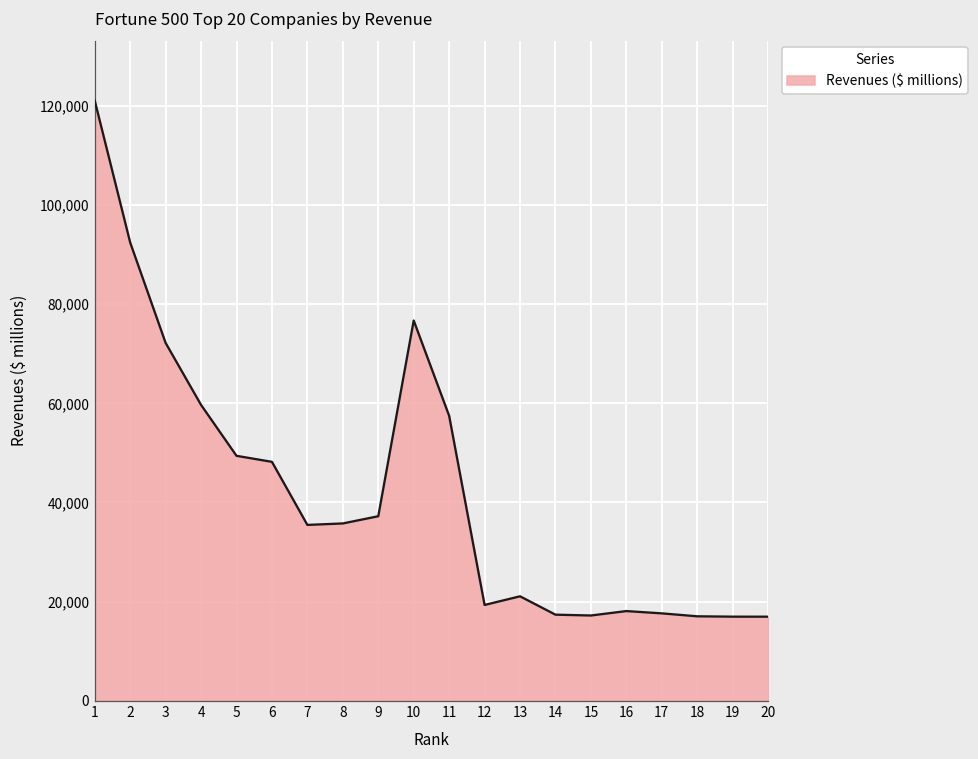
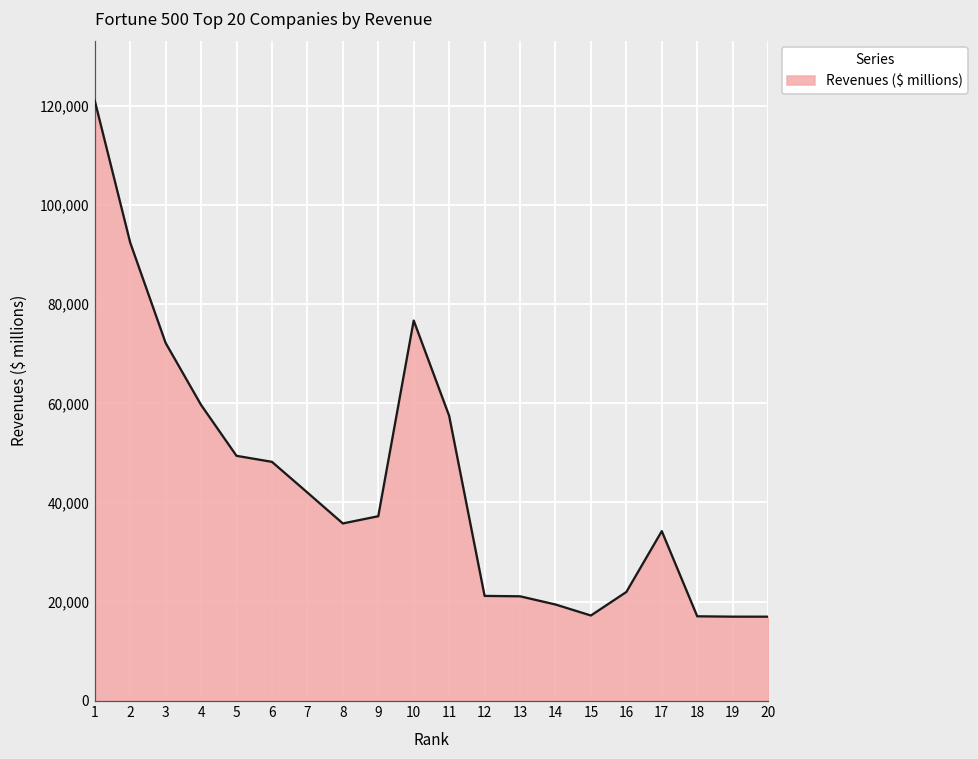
7: 35,000 -> 42,000
12: 19,000 -> 21,000
14: 17,000 -> 19,000
16: 18,000 -> 22,000
17: 18,000 -> 34,000
